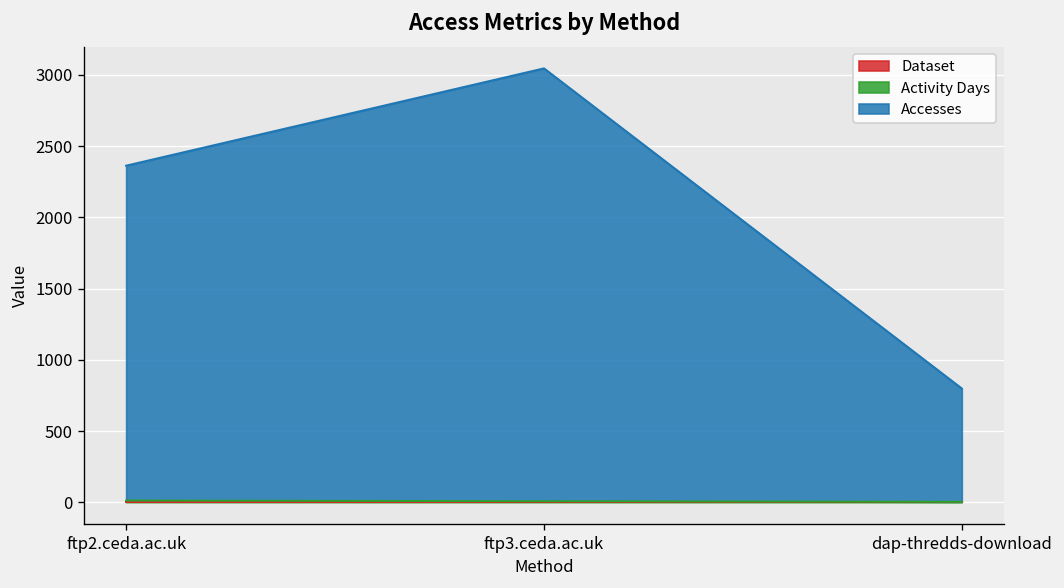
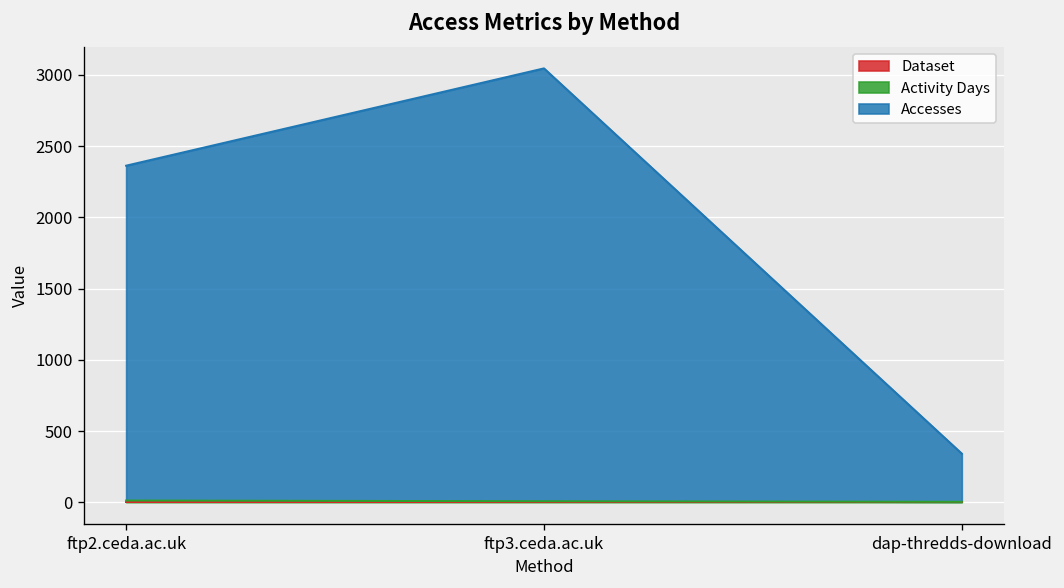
Accesses, dap-thredds-download: 800 -> 340
